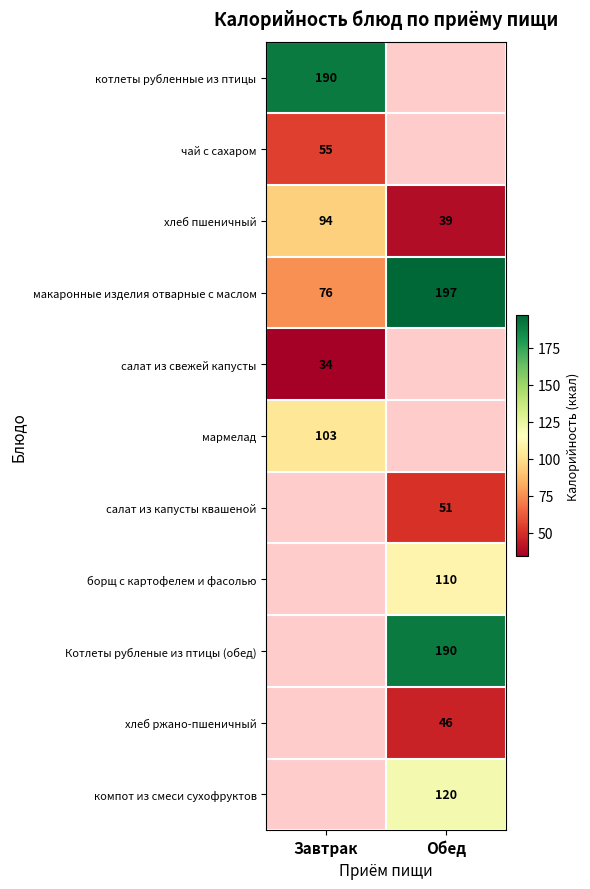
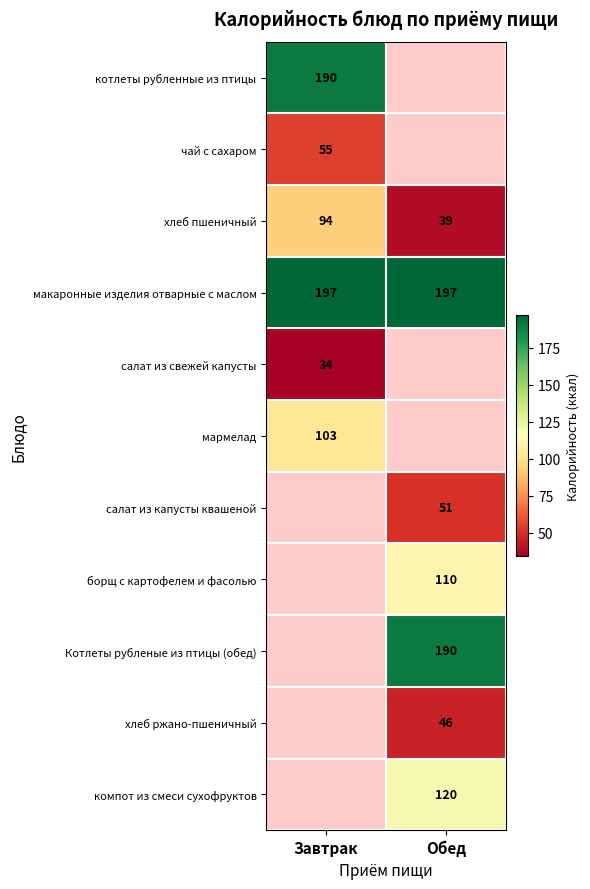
макаронные изделия отварные с маслом, Завтрак: 76 -> 197
